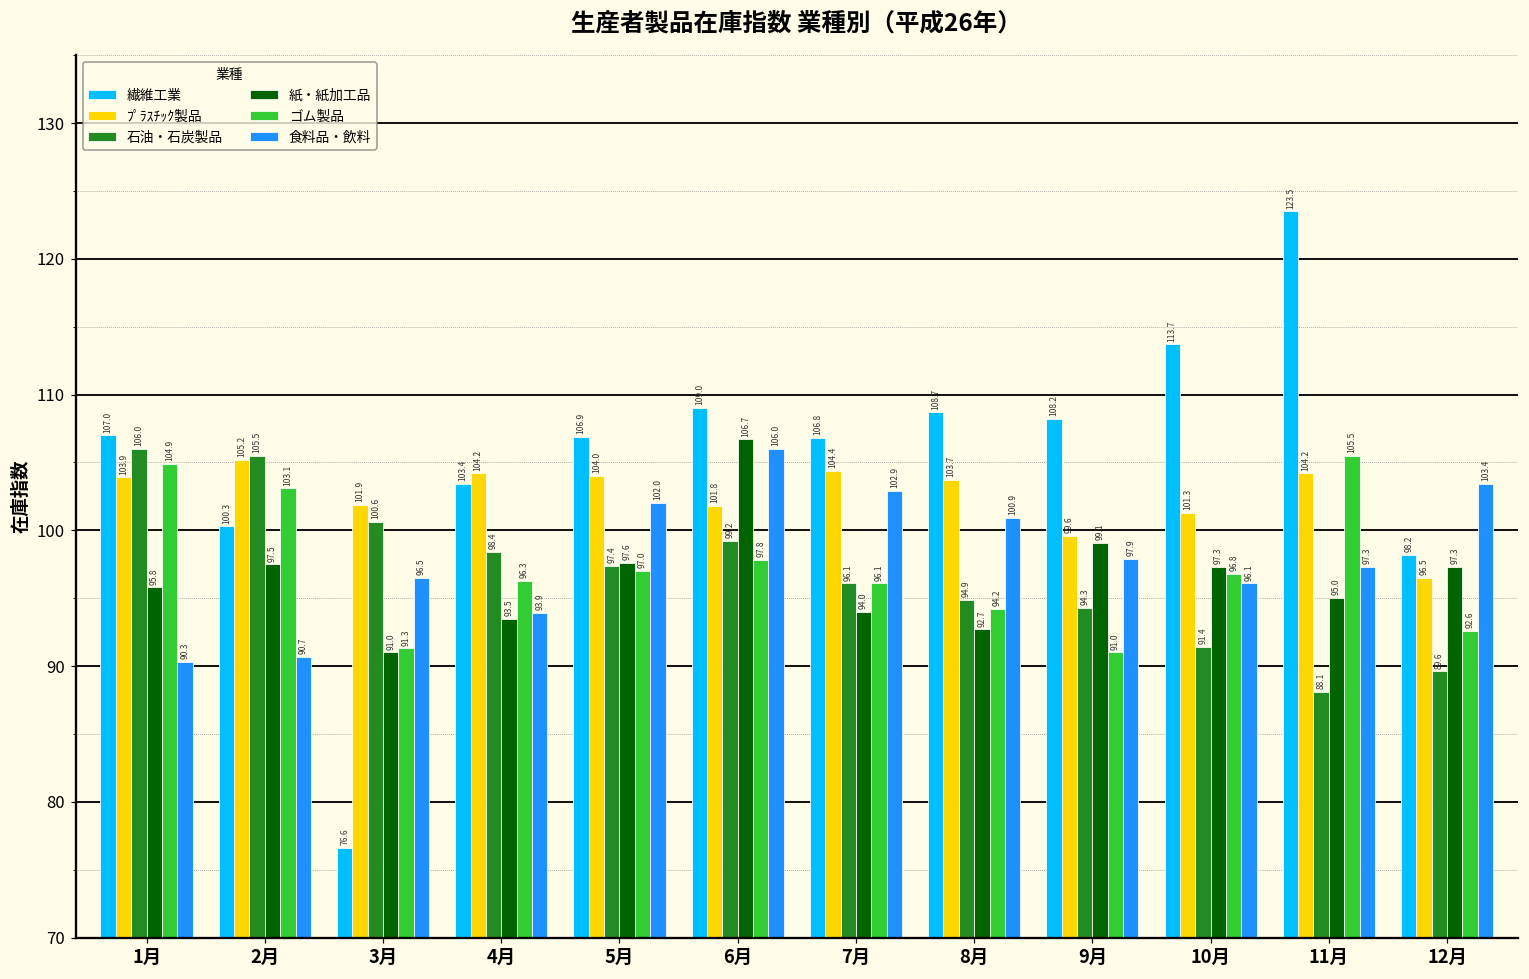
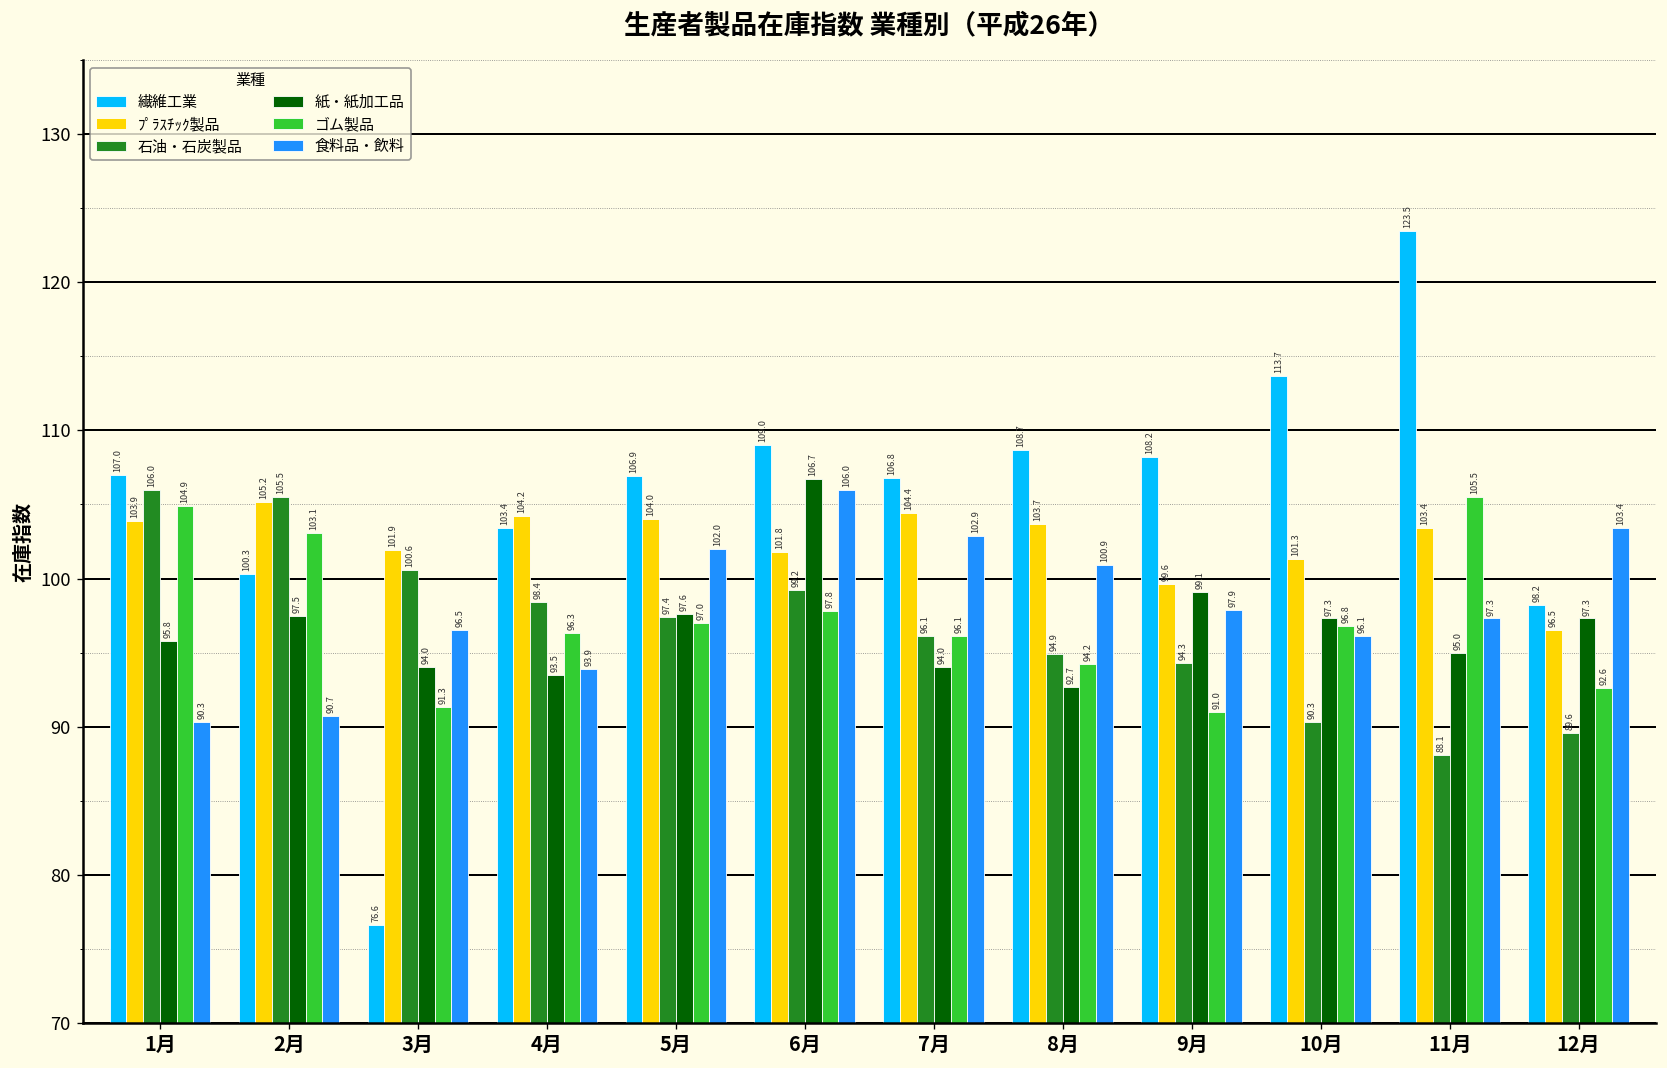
紙・紙加工品, 3月: 91.0 -> 94.0
石油・石炭製品, 10月: 91.4 -> 90.3
ﾌﾟﾗｽﾁｯｸ製品, 11月: 104.2 -> 103.4
